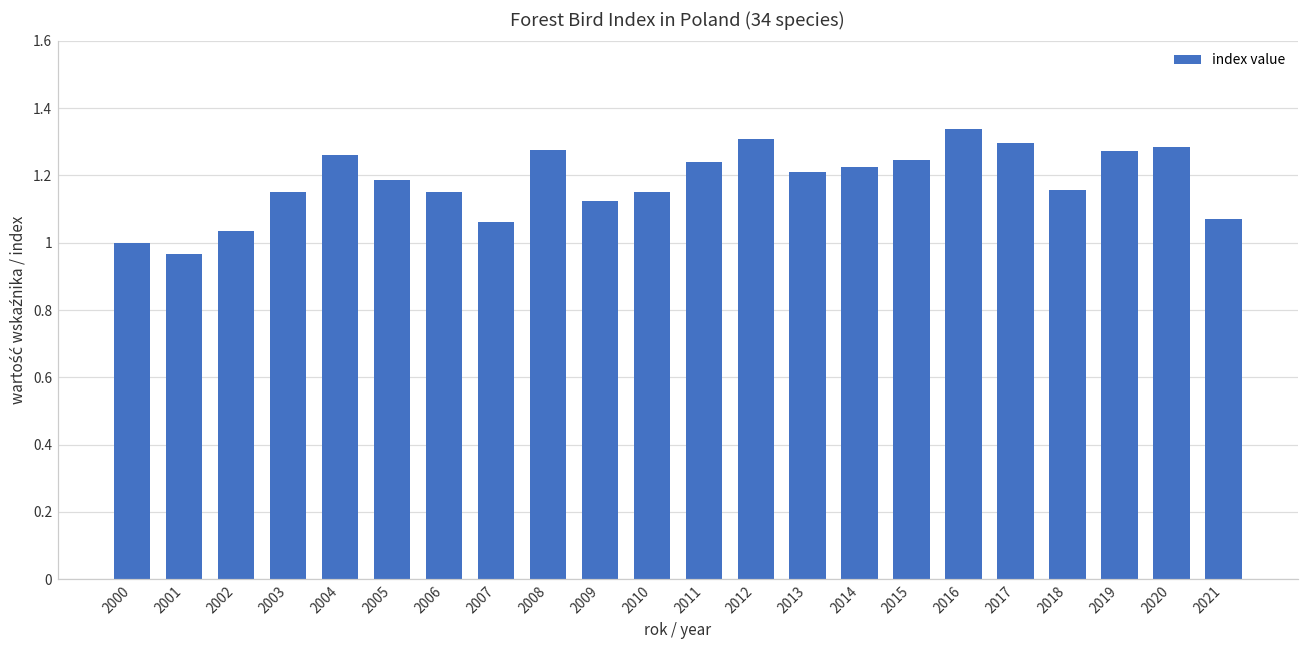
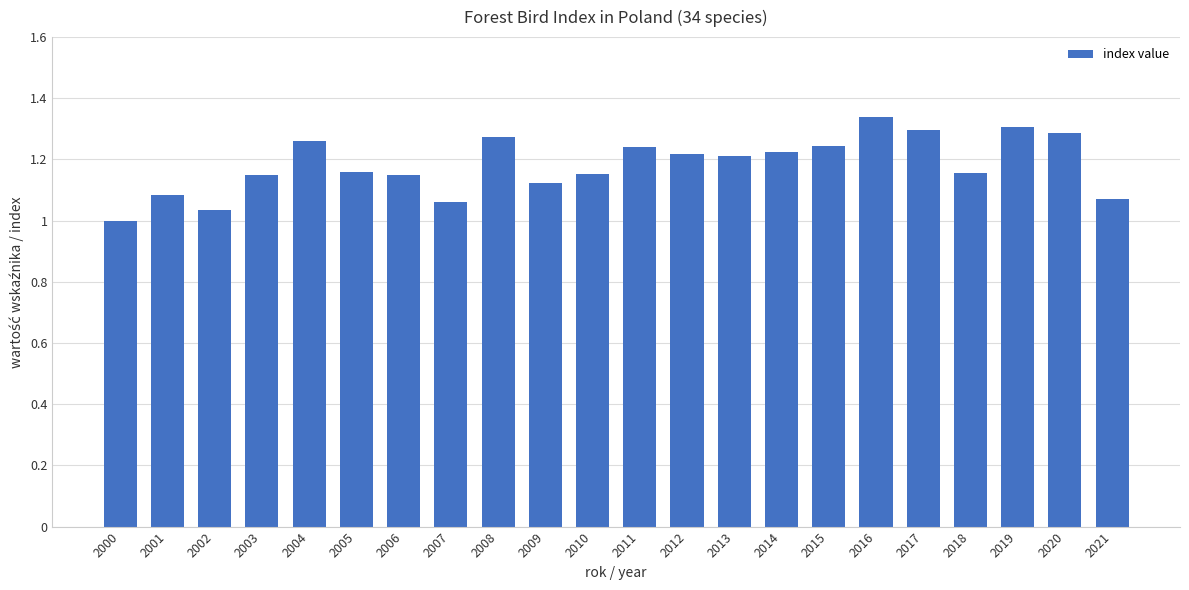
2001: 0.97 -> 1.08
2005: 1.19 -> 1.16
2012: 1.31 -> 1.22
2019: 1.27 -> 1.31
